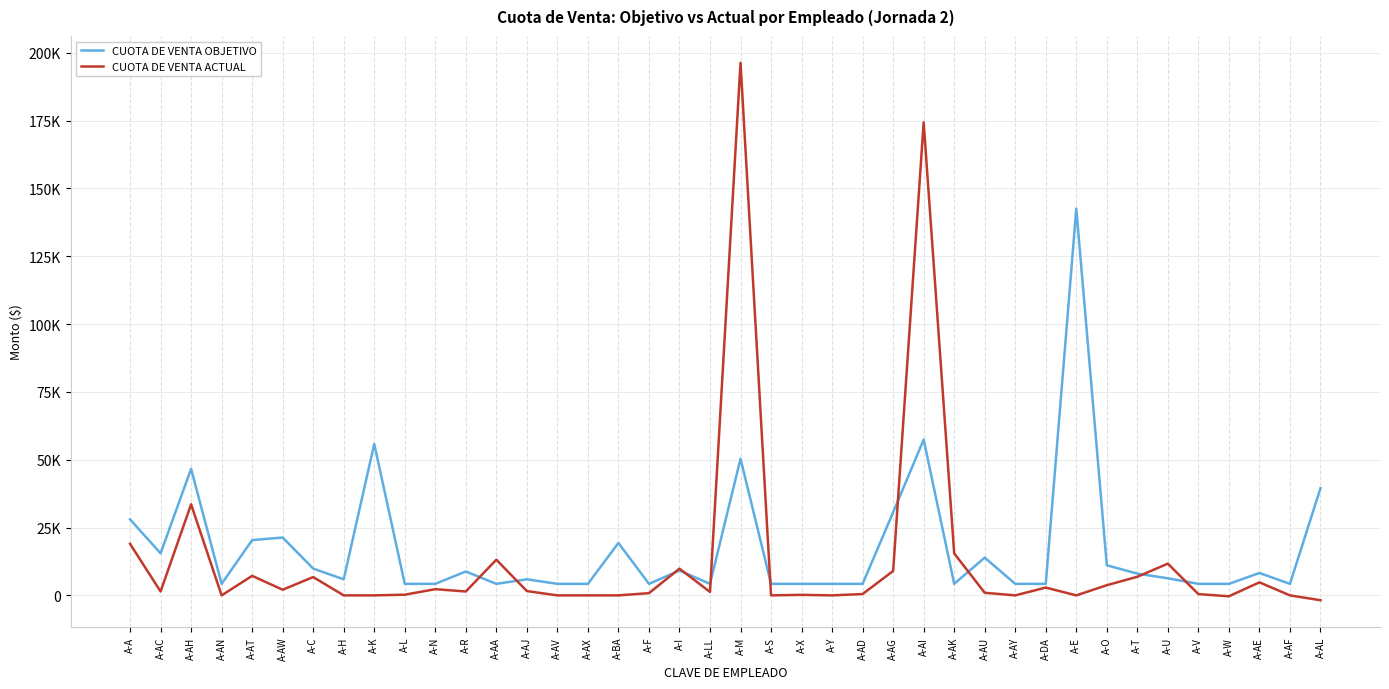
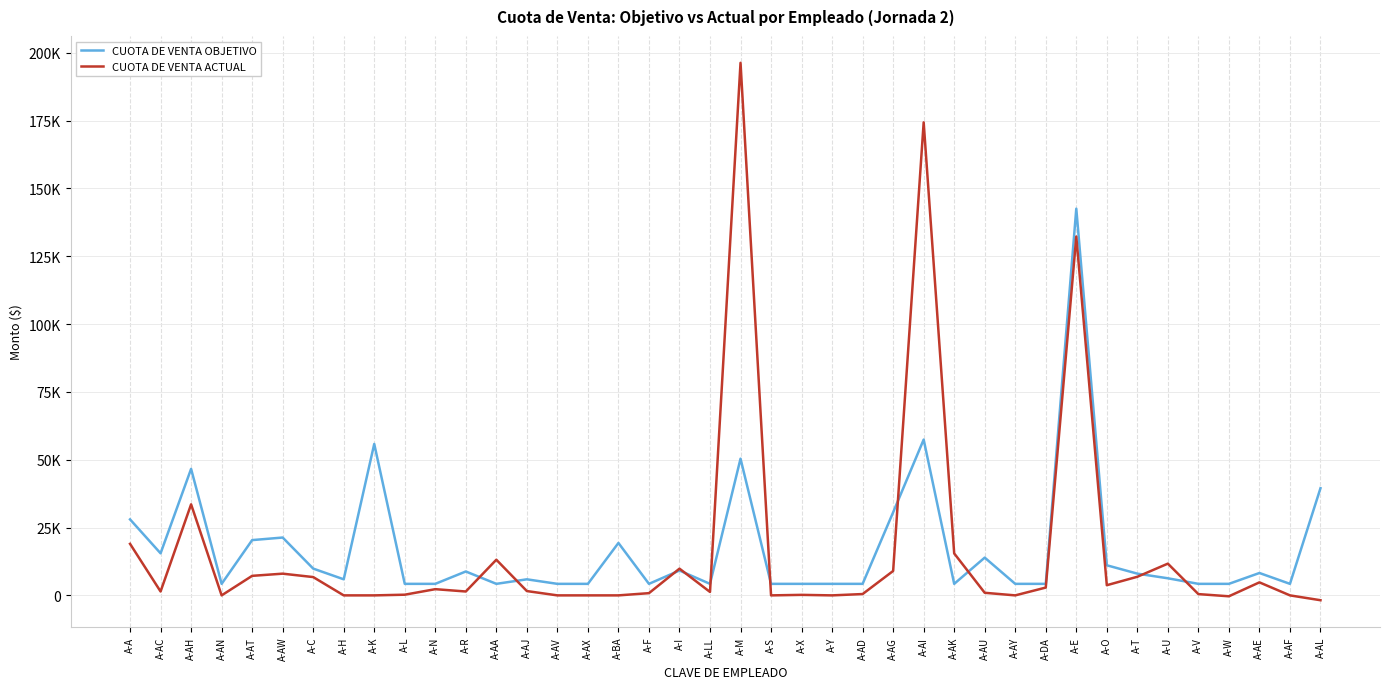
CUOTA DE VENTA ACTUAL, A-AW: 2000 -> 8000
CUOTA DE VENTA ACTUAL, A-E: 0 -> 132000
